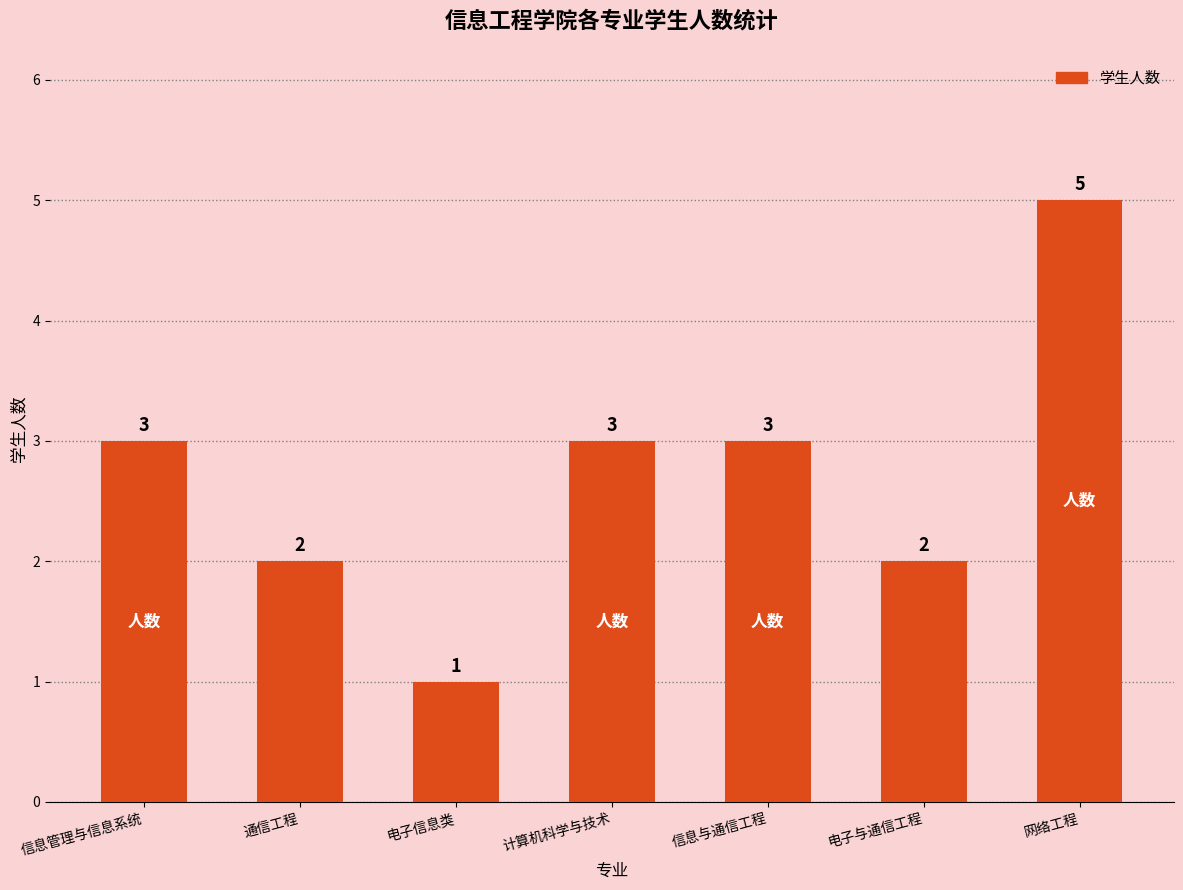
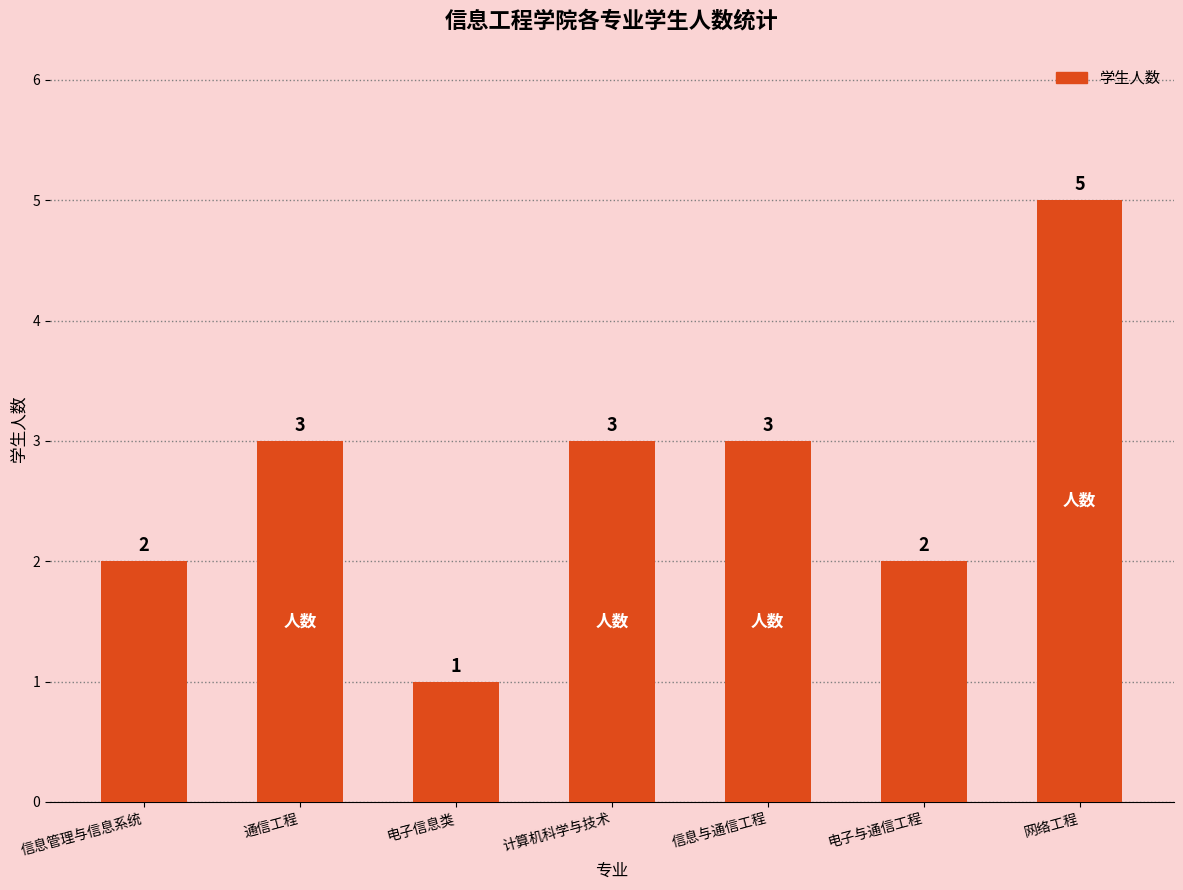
信息管理与信息系统: 3 -> 2
通信工程: 2 -> 3
